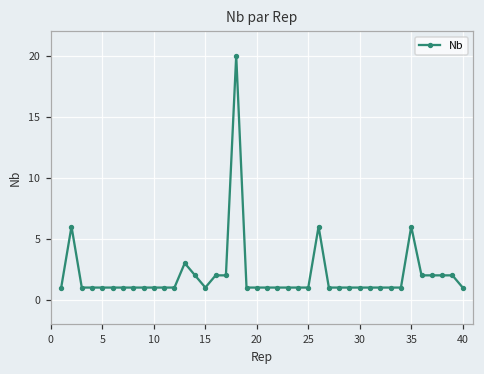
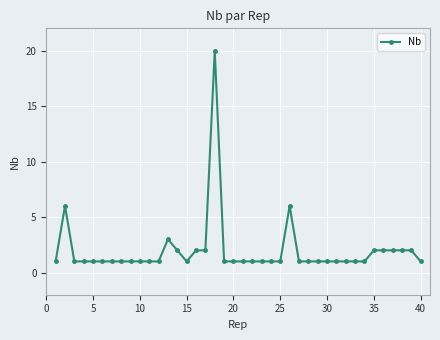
35: 6 -> 2
